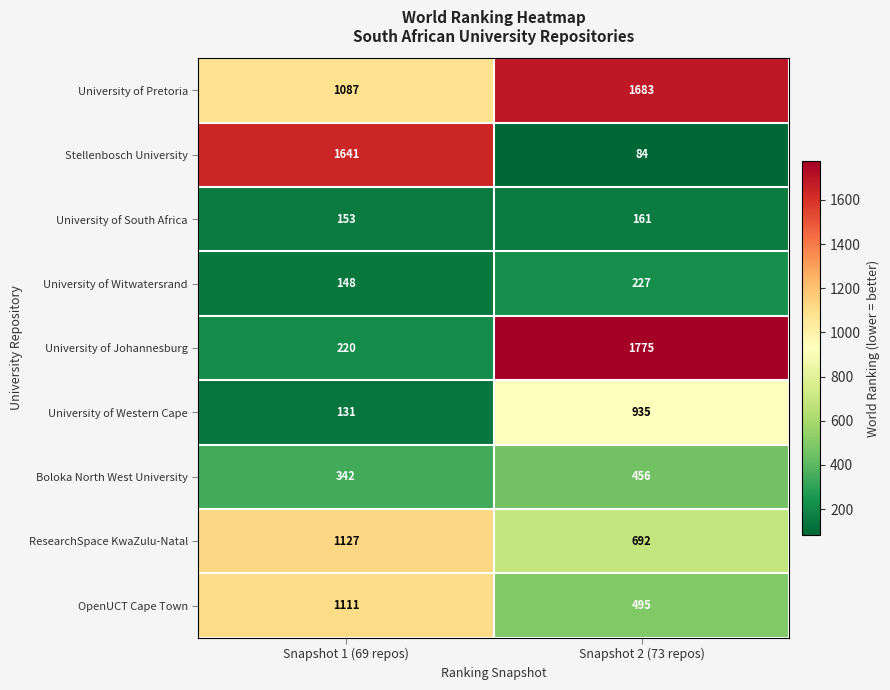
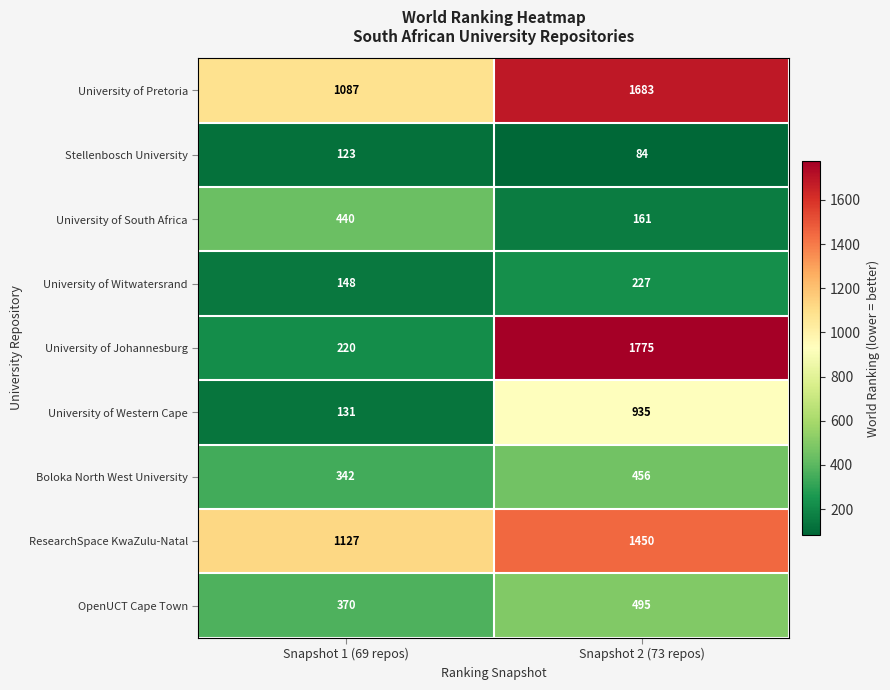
Stellenbosch University, Snapshot 1 (69 repos): 1641 -> 123
University of South Africa, Snapshot 1 (69 repos): 153 -> 440
ResearchSpace KwaZulu-Natal, Snapshot 2 (73 repos): 692 -> 1450
OpenUCT Cape Town, Snapshot 1 (69 repos): 1111 -> 370
